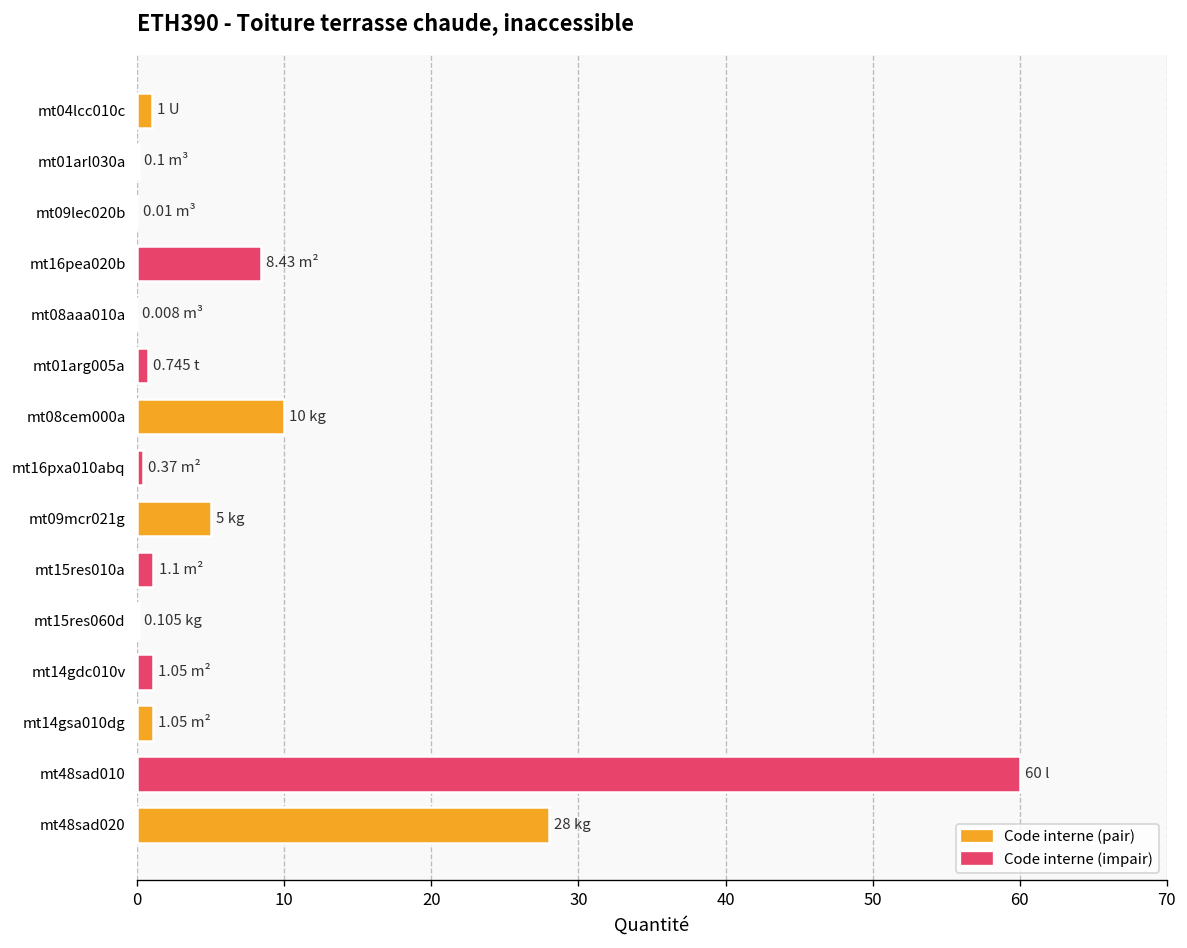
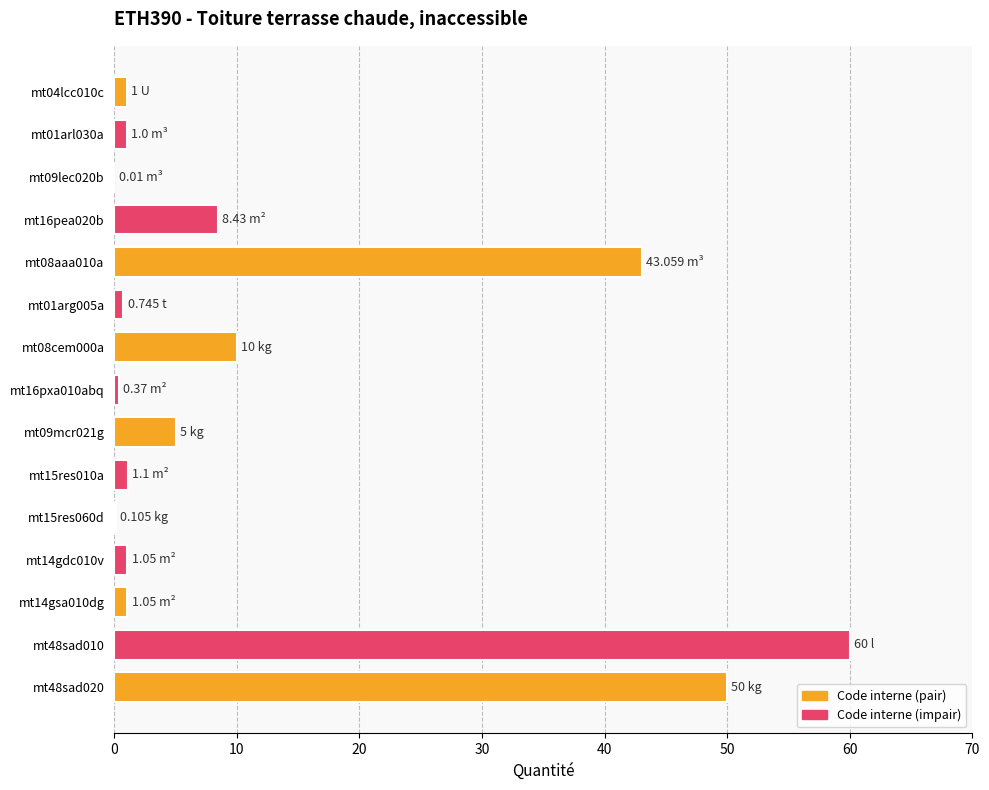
mt01arl030a: 0.1 -> 1.0
mt08aaa010a: 0.008 -> 43.059
mt48sad020: 28 -> 50
